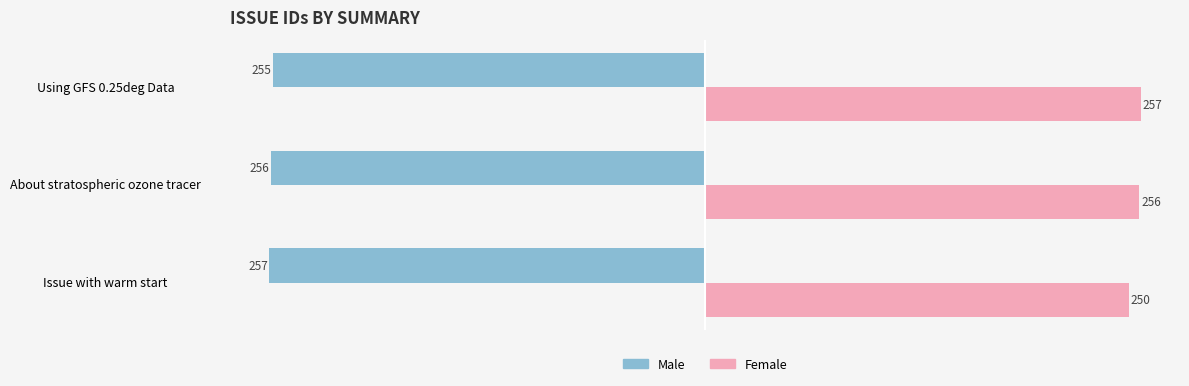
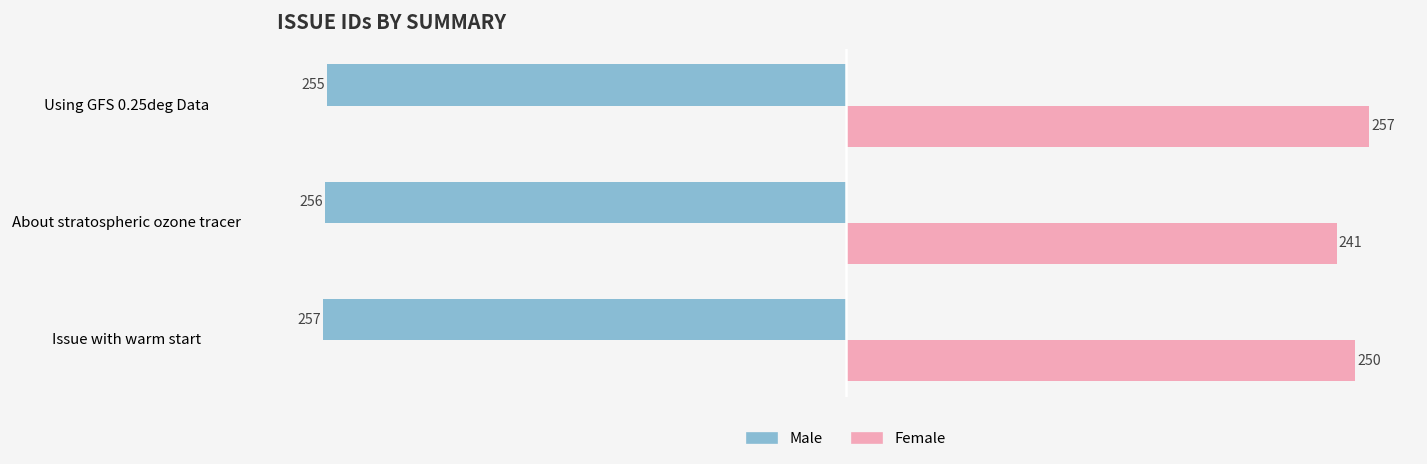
Female, About stratospheric ozone tracer: 256 -> 241
